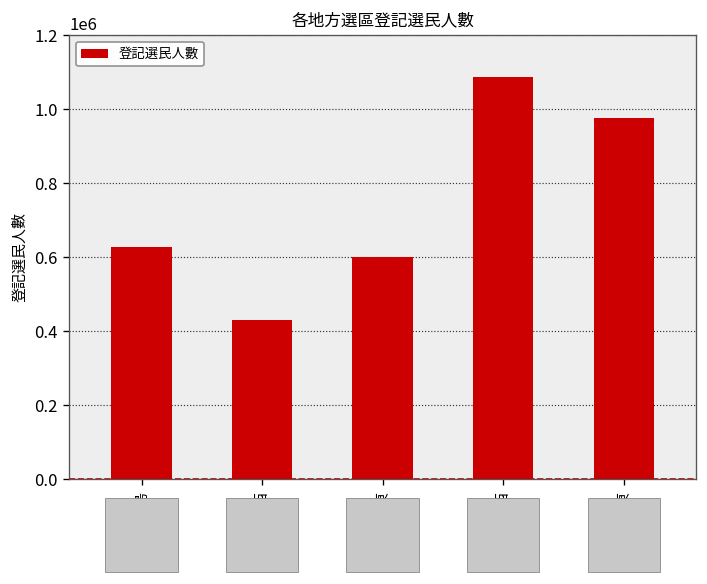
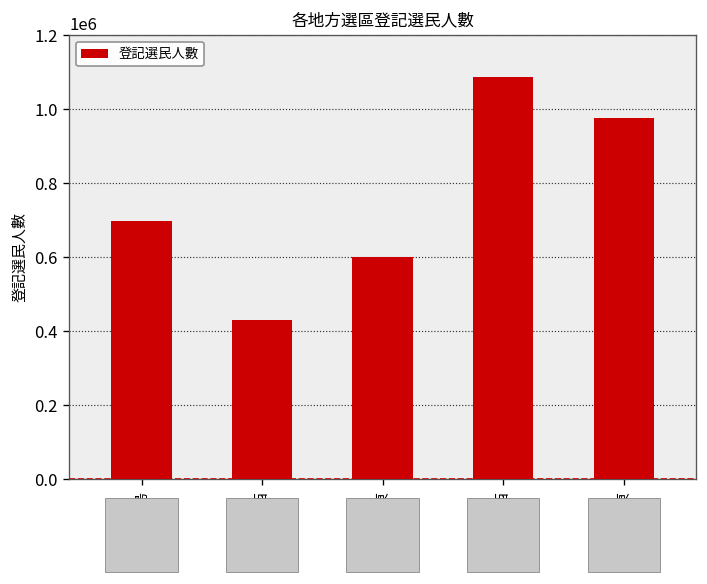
香港島: 630000 -> 700000
